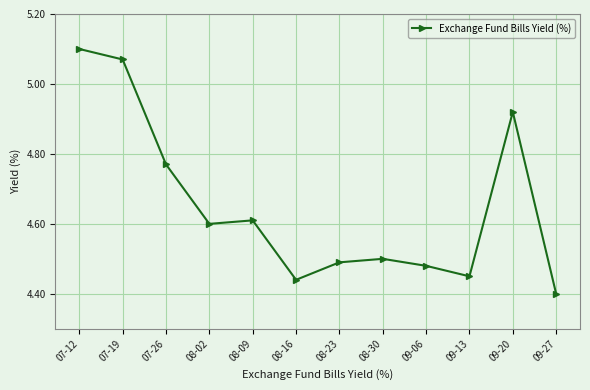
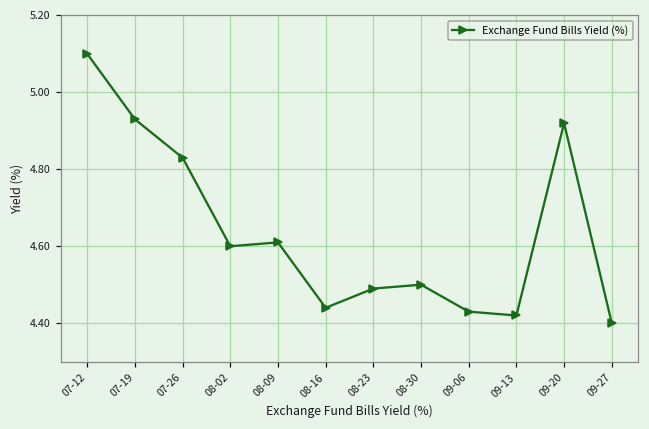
07-19: 5.07 -> 4.93
07-26: 4.77 -> 4.83
09-06: 4.48 -> 4.43
09-13: 4.45 -> 4.42
